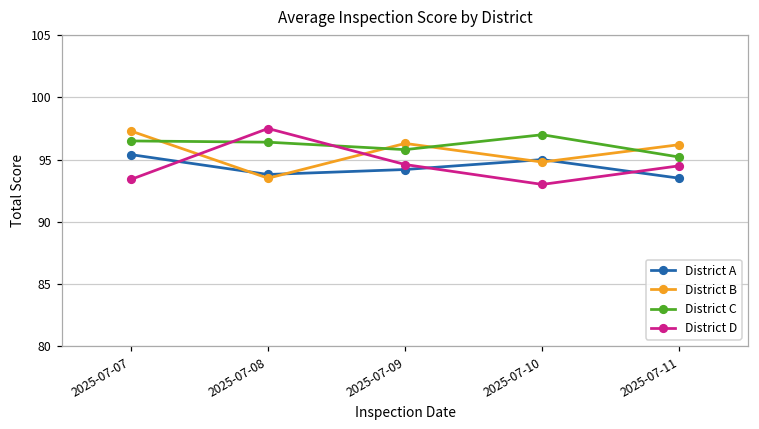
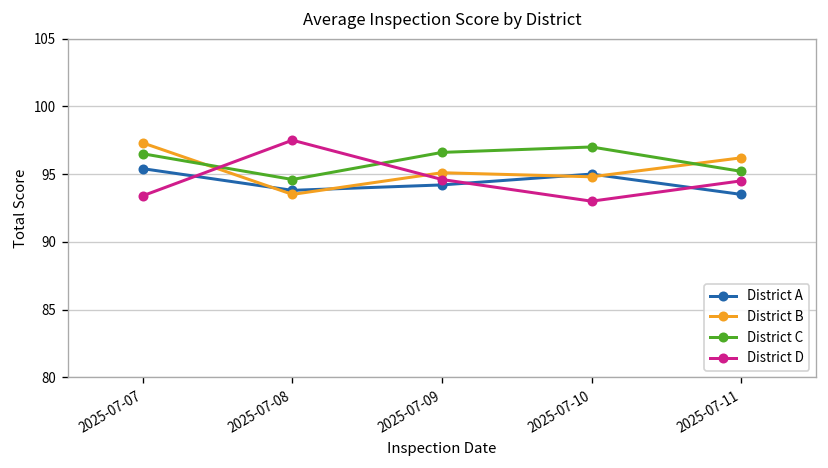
District C, 2025-07-08: 96.4 -> 94.6
District B, 2025-07-09: 96.3 -> 95.1
District C, 2025-07-09: 95.8 -> 96.6
